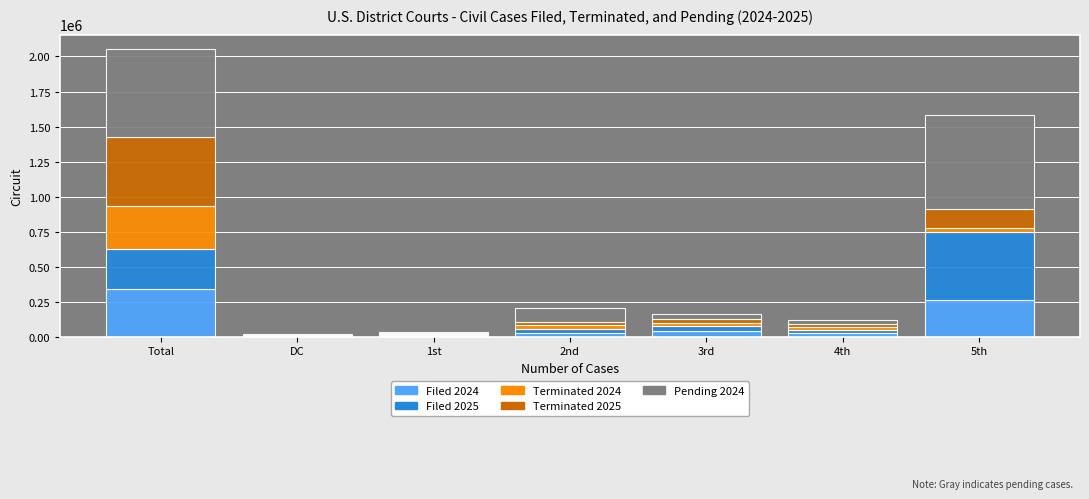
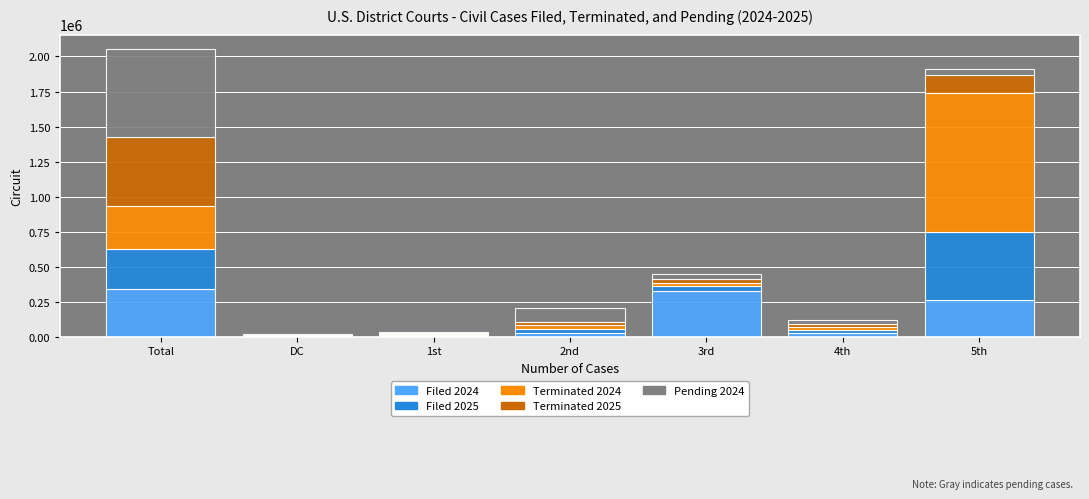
Filed 2024, 3rd: 40000 -> 330000
Terminated 2024, 5th: 30000 -> 990000
Pending 2024, 5th: 670000 -> 40000
